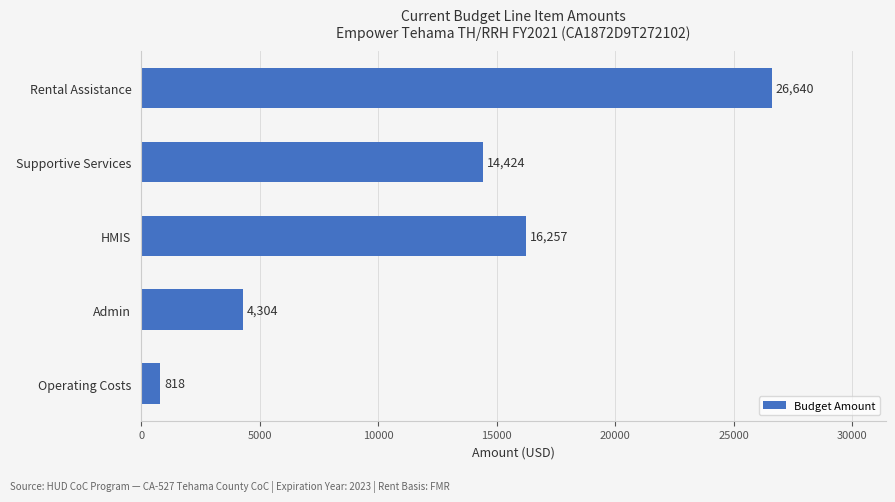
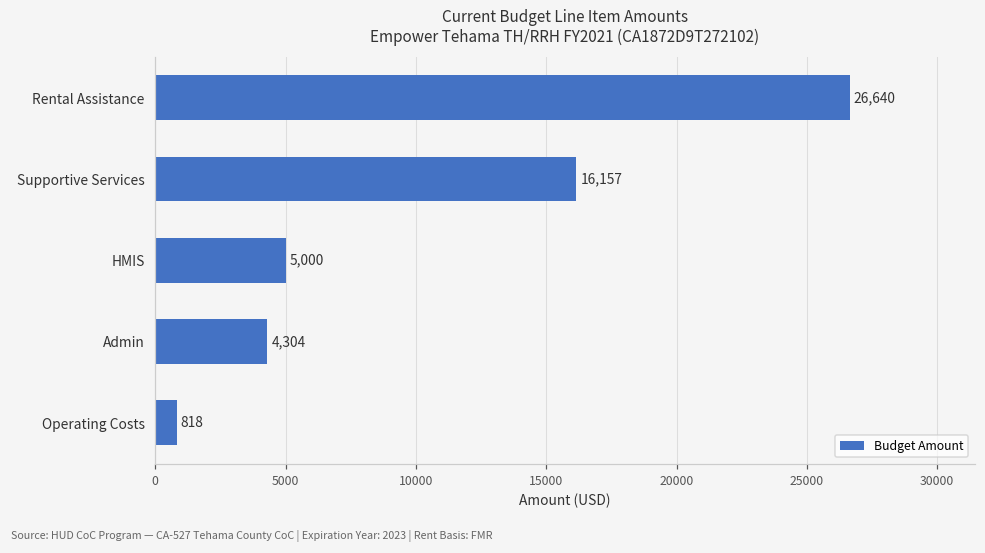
Supportive Services: 14,424 -> 16,157
HMIS: 16,257 -> 5,000
